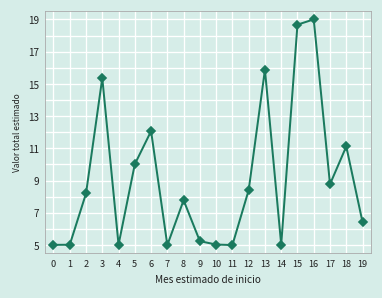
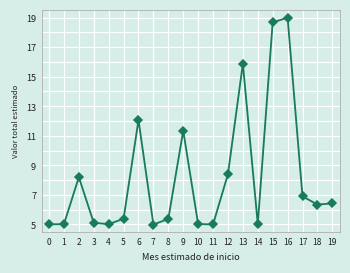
3: 15.4 -> 5.1
5: 10.0 -> 5.4
8: 7.8 -> 5.4
9: 5.2 -> 11.3
17: 8.8 -> 6.9
18: 11.1 -> 6.3
